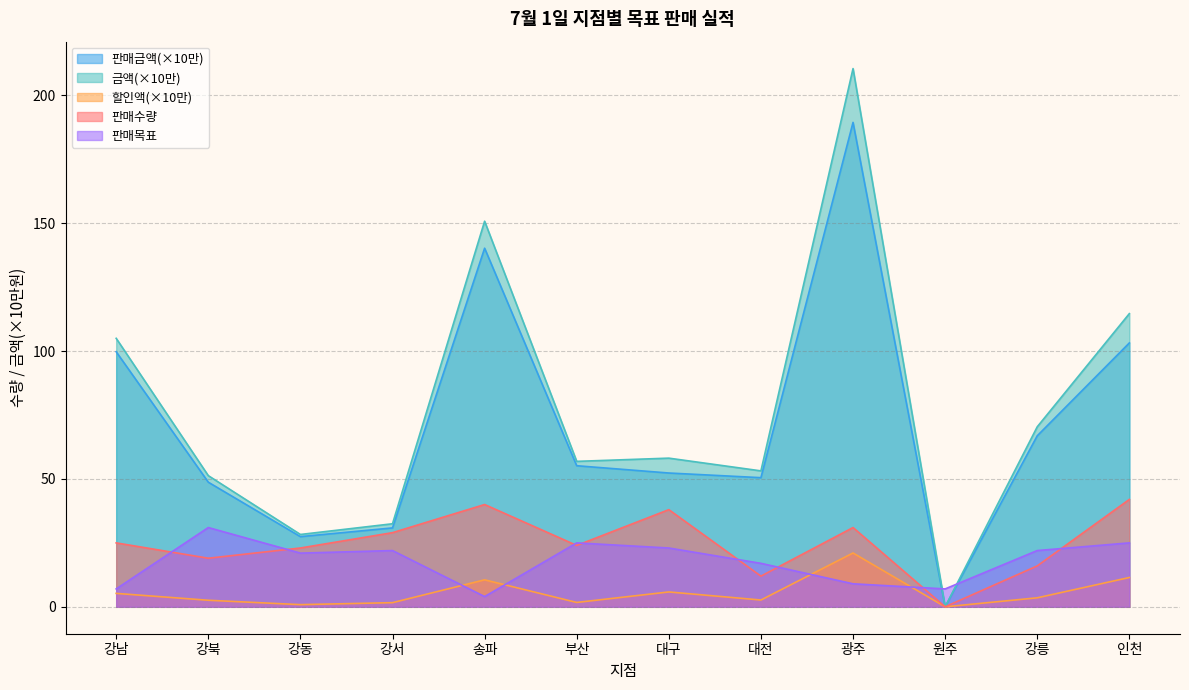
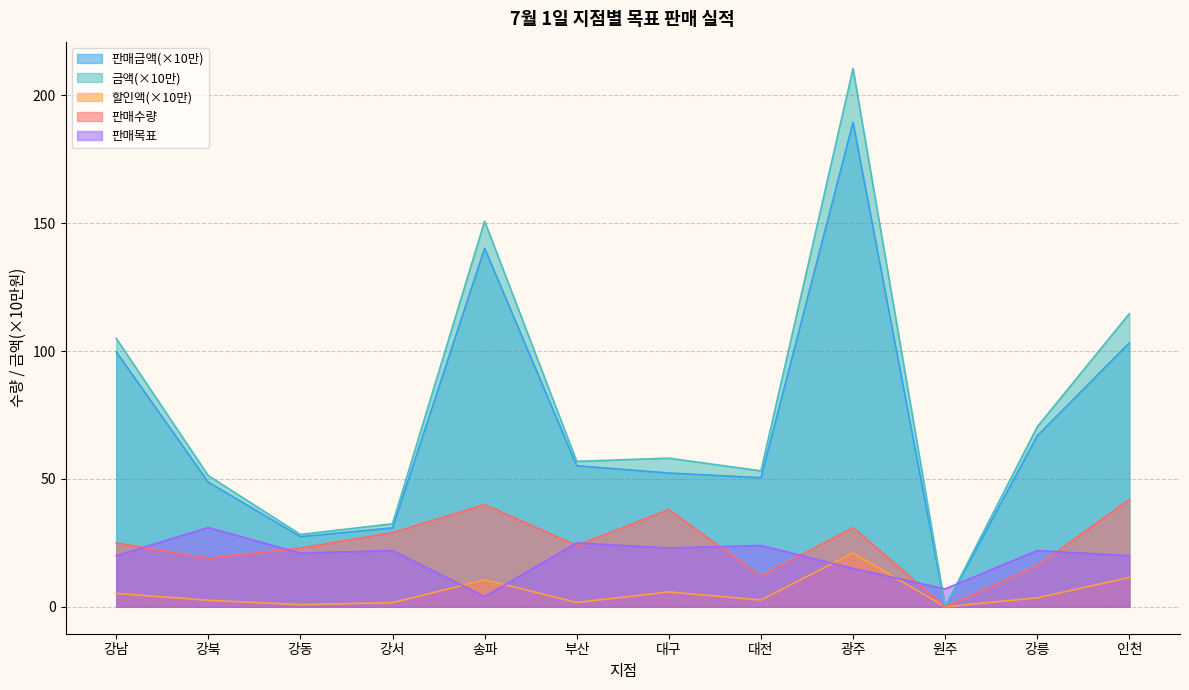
판매목표, 강남: 7 -> 20
판매목표, 대전: 17 -> 24
판매목표, 광주: 9 -> 15
판매목표, 인천: 25 -> 20
